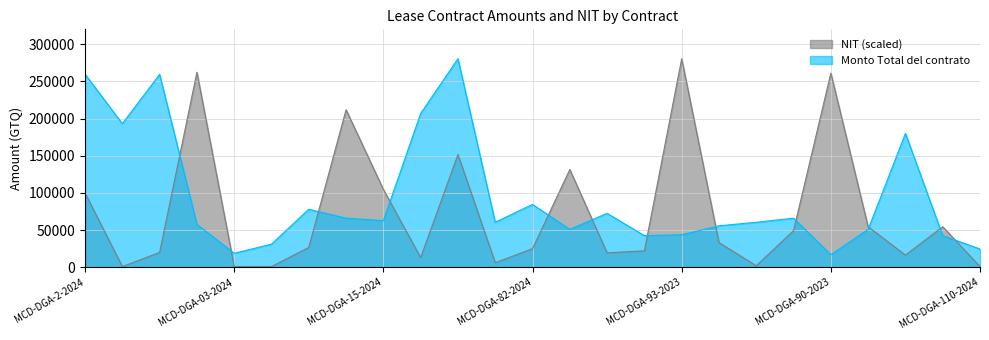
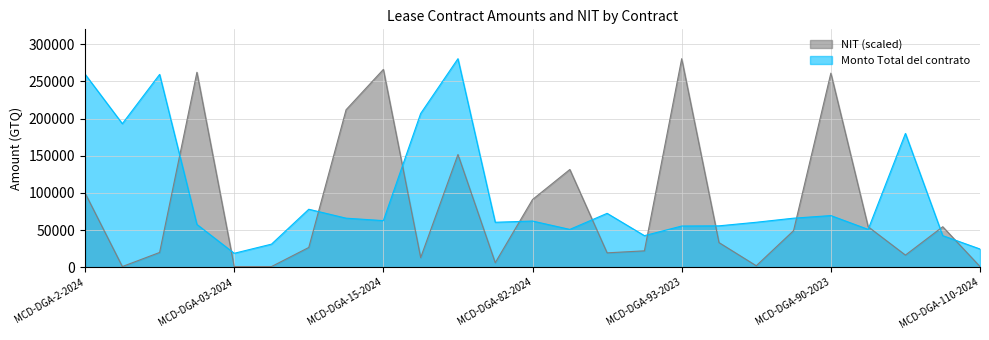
NIT (scaled), MCD-DGA-15-2024: 100000 -> 270000
NIT (scaled), MCD-DGA-82-2024: 20000 -> 90000
Monto Total del contrato, MCD-DGA-82-2024: 80000 -> 60000
Monto Total del contrato, MCD-DGA-93-2023: 40000 -> 60000
Monto Total del contrato, MCD-DGA-90-2023: 20000 -> 70000
